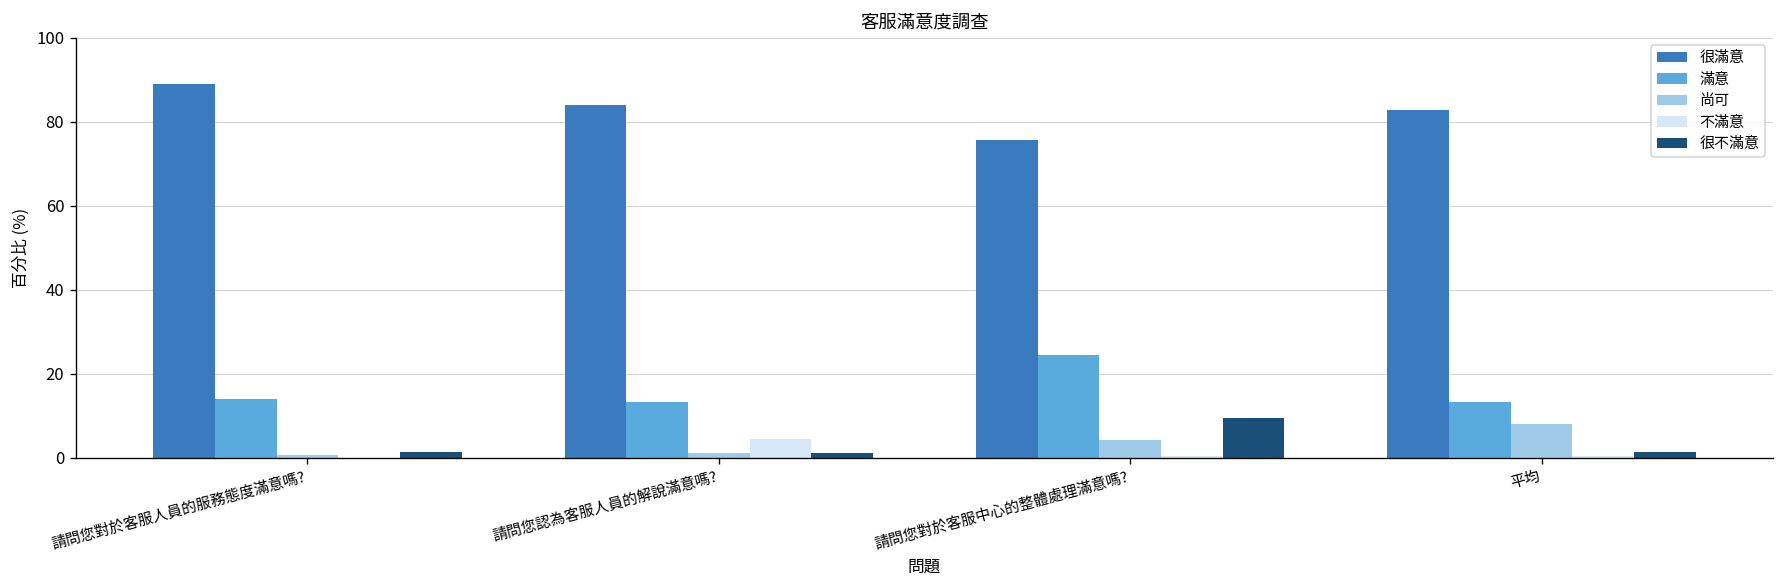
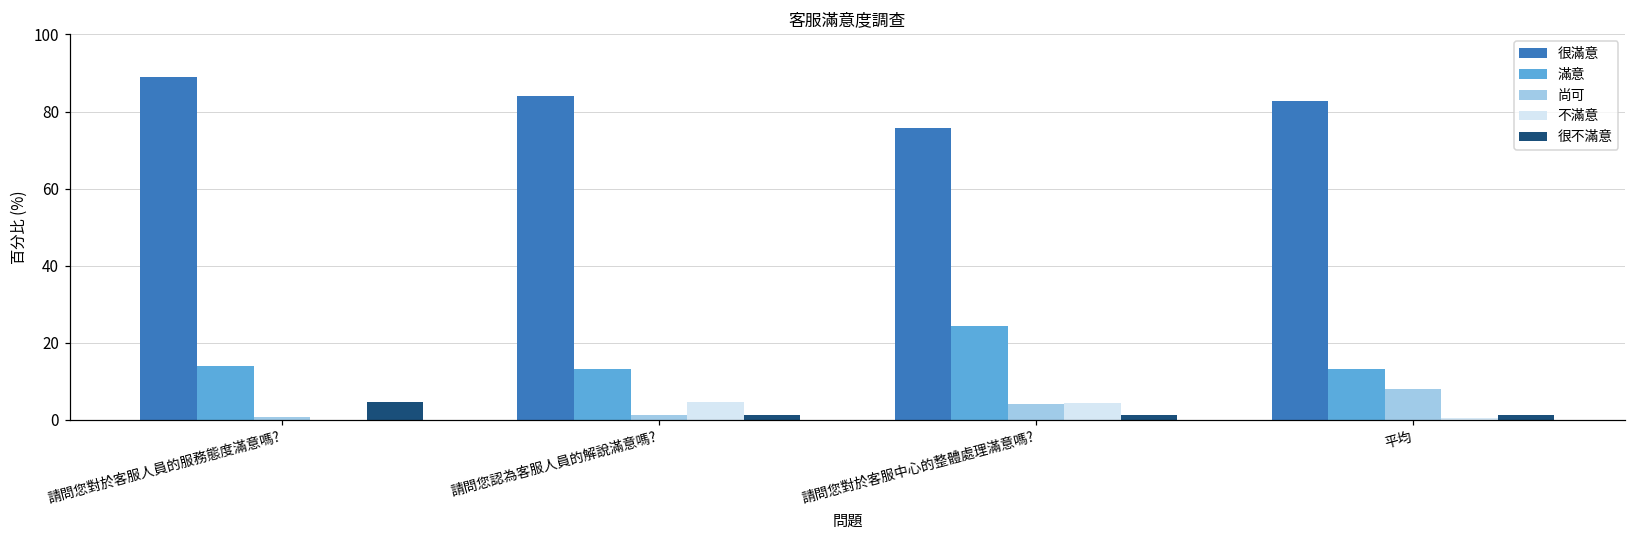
很不滿意, 請問您對於客服人員的服務態度滿意嗎?: 1 -> 5
不滿意, 請問您對於客服中心的整體處理滿意嗎?: 1 -> 4
很不滿意, 請問您對於客服中心的整體處理滿意嗎?: 10 -> 1
